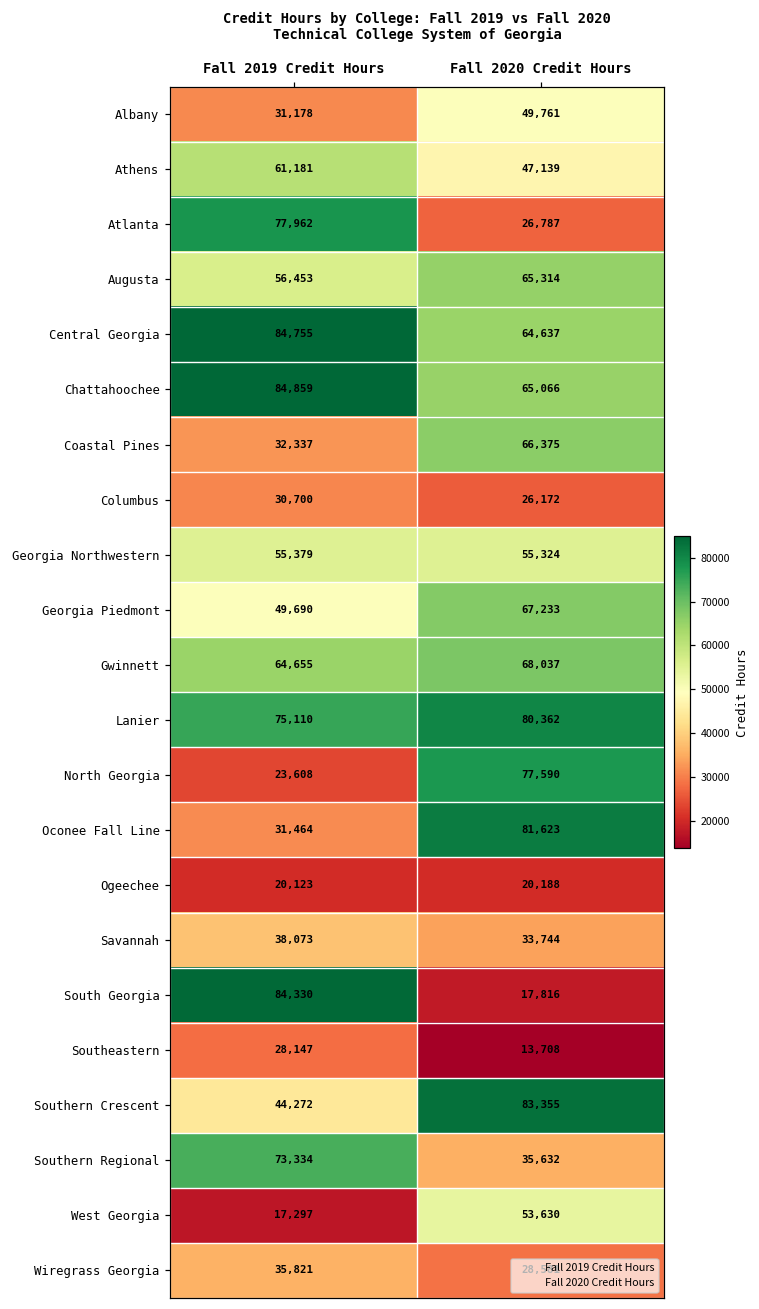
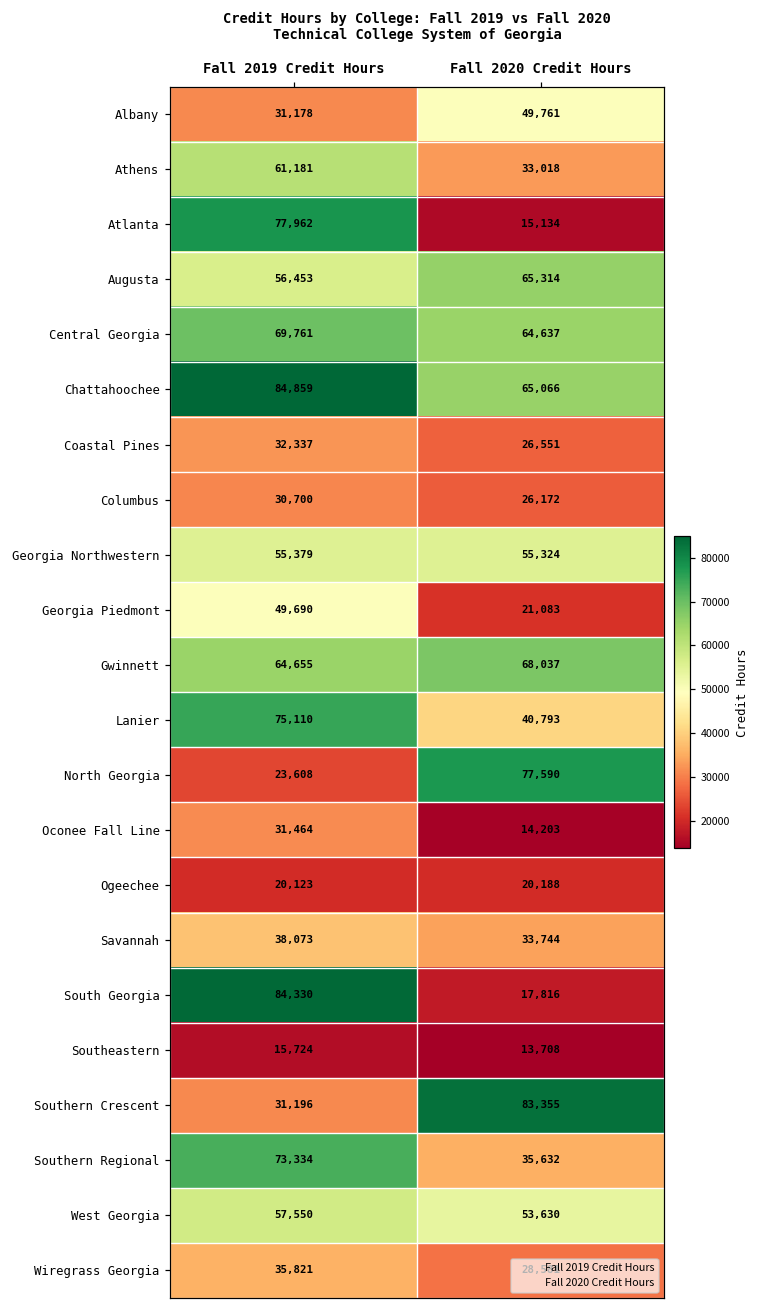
Athens, Fall 2020 Credit Hours: 47,139 -> 33,018
Atlanta, Fall 2020 Credit Hours: 26,787 -> 15,134
Central Georgia, Fall 2019 Credit Hours: 84,755 -> 69,761
Coastal Pines, Fall 2020 Credit Hours: 66,375 -> 26,551
Georgia Piedmont, Fall 2020 Credit Hours: 67,233 -> 21,083
Lanier, Fall 2020 Credit Hours: 80,362 -> 40,793
Oconee Fall Line, Fall 2020 Credit Hours: 81,623 -> 14,203
Southeastern, Fall 2019 Credit Hours: 28,147 -> 15,724
Southern Crescent, Fall 2019 Credit Hours: 44,272 -> 31,196
West Georgia, Fall 2019 Credit Hours: 17,297 -> 57,550
